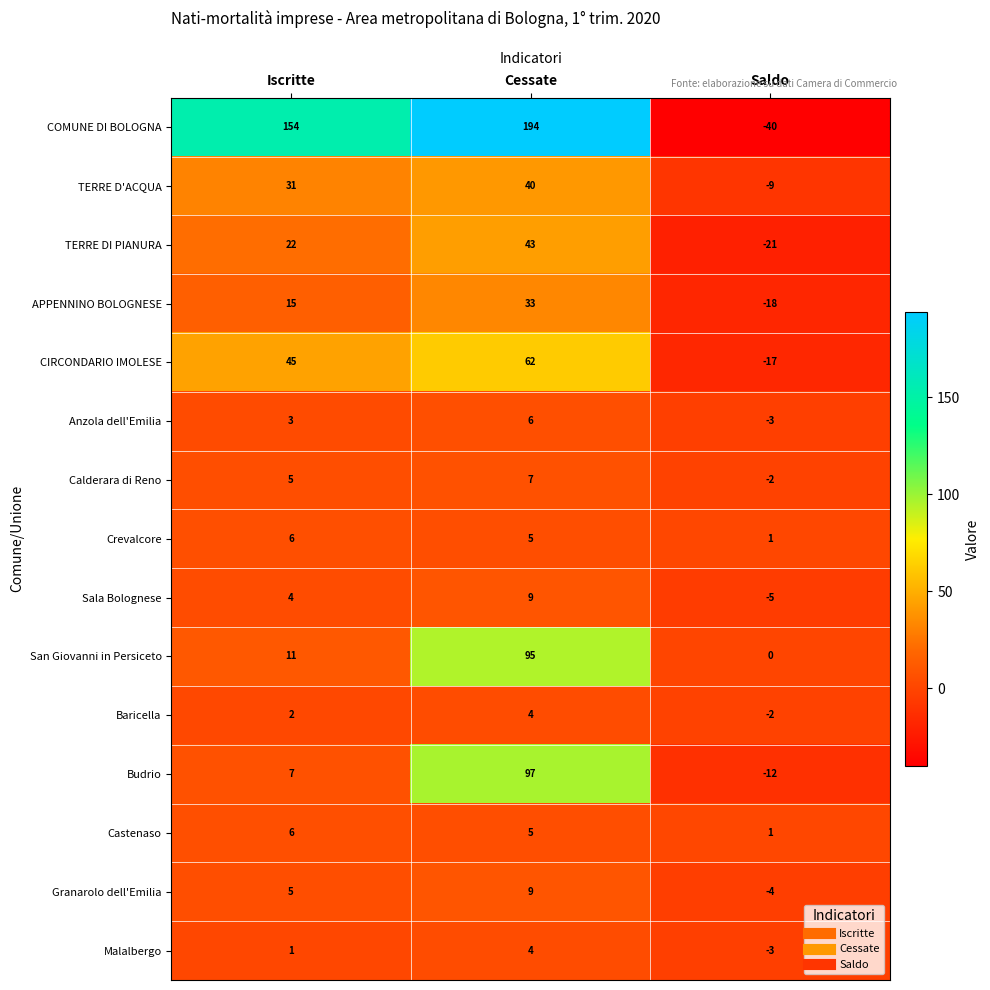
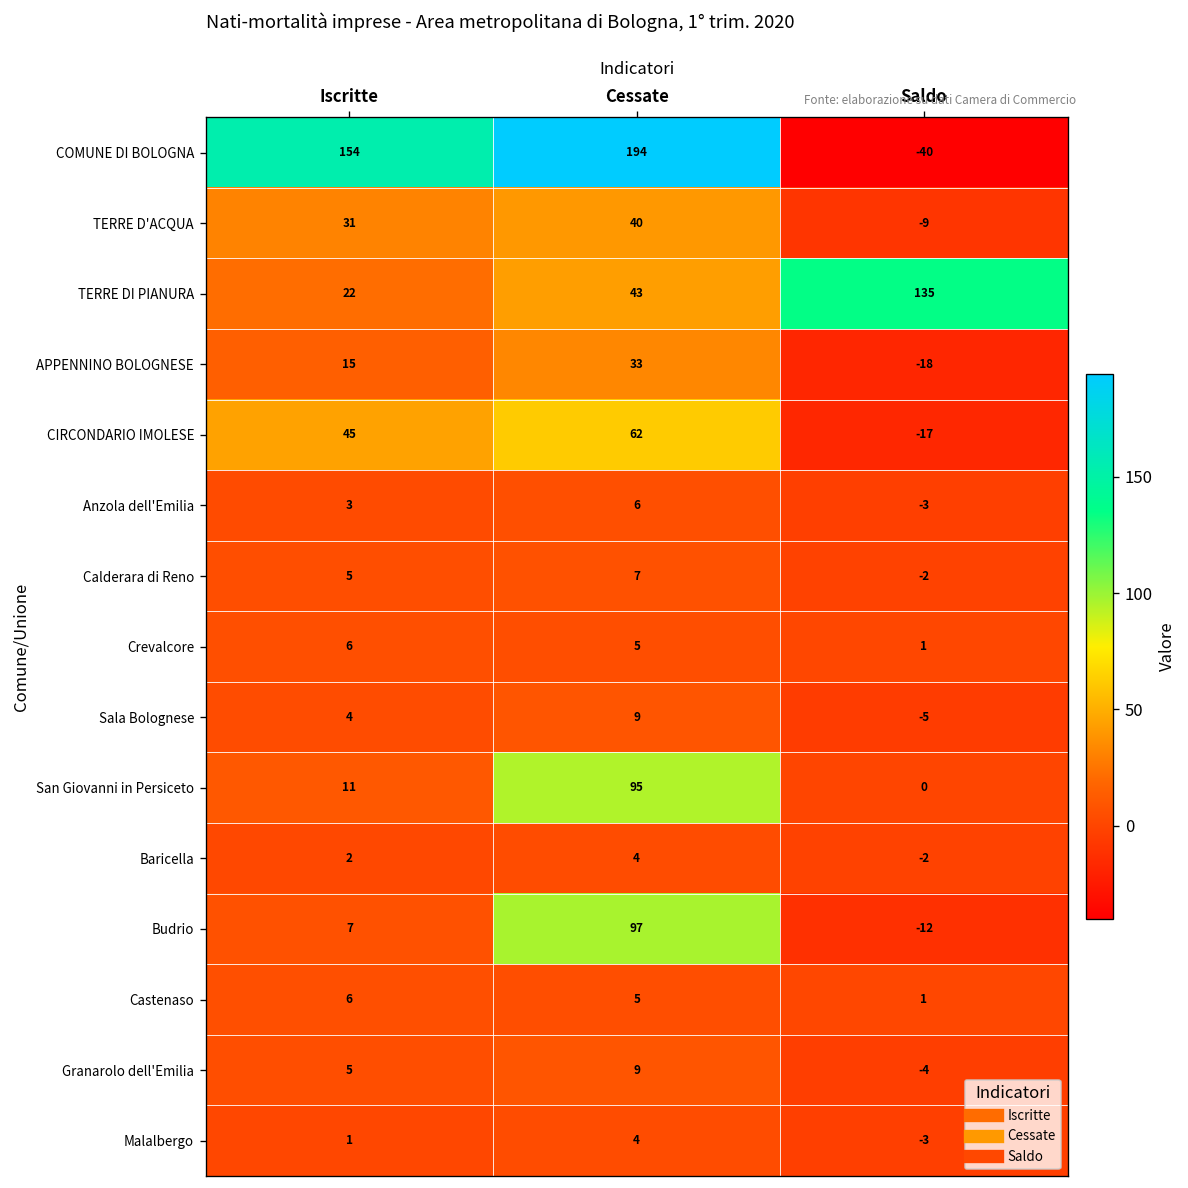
TERRE DI PIANURA, Saldo: -21 -> 135
